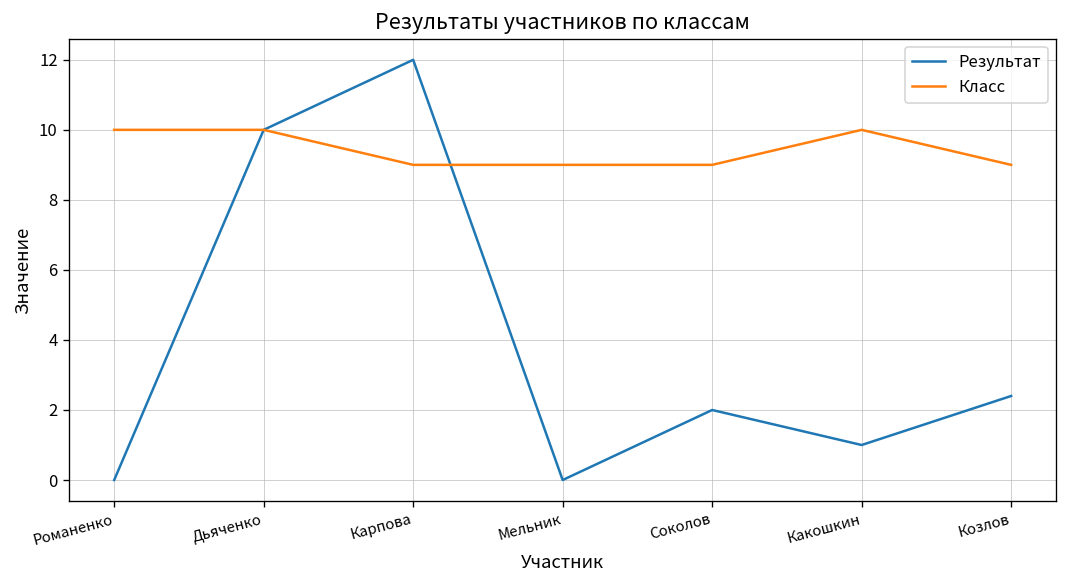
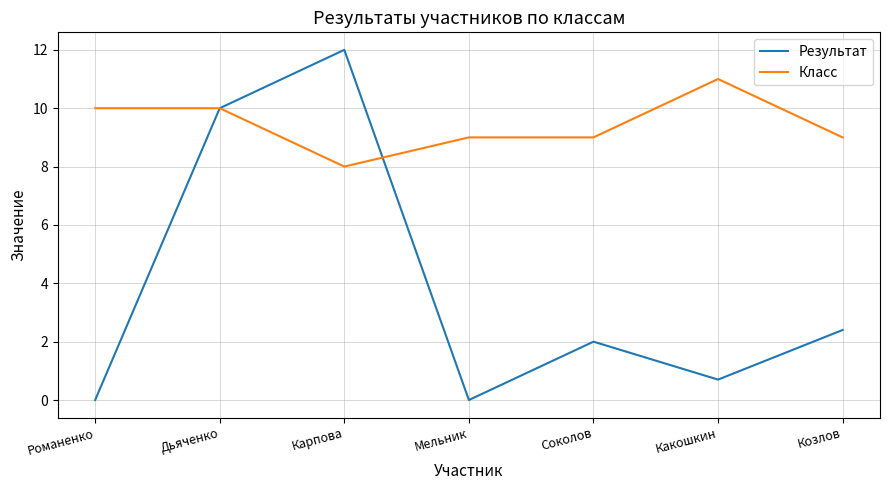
Класс, Карпова: 9 -> 8
Результат, Какошкин: 1.0 -> 0.7
Класс, Какошкин: 10 -> 11
